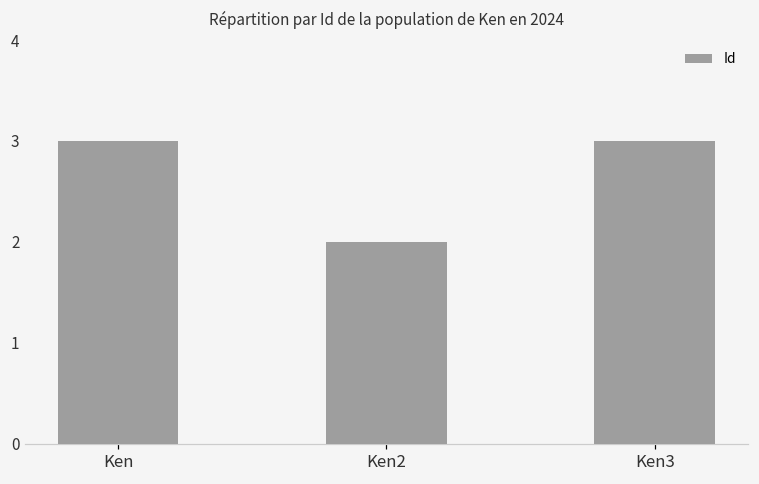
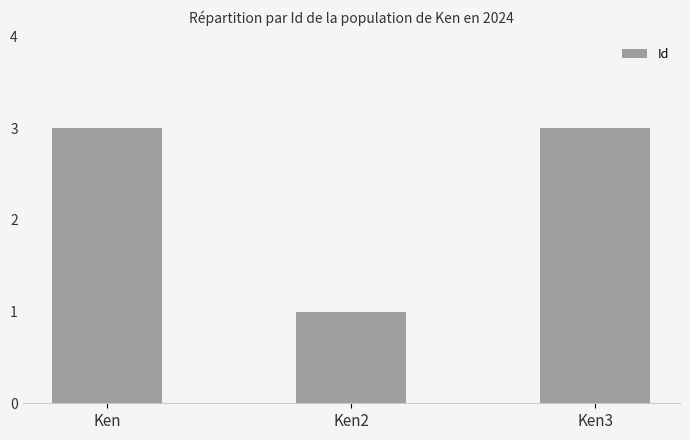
Ken2: 2 -> 1
